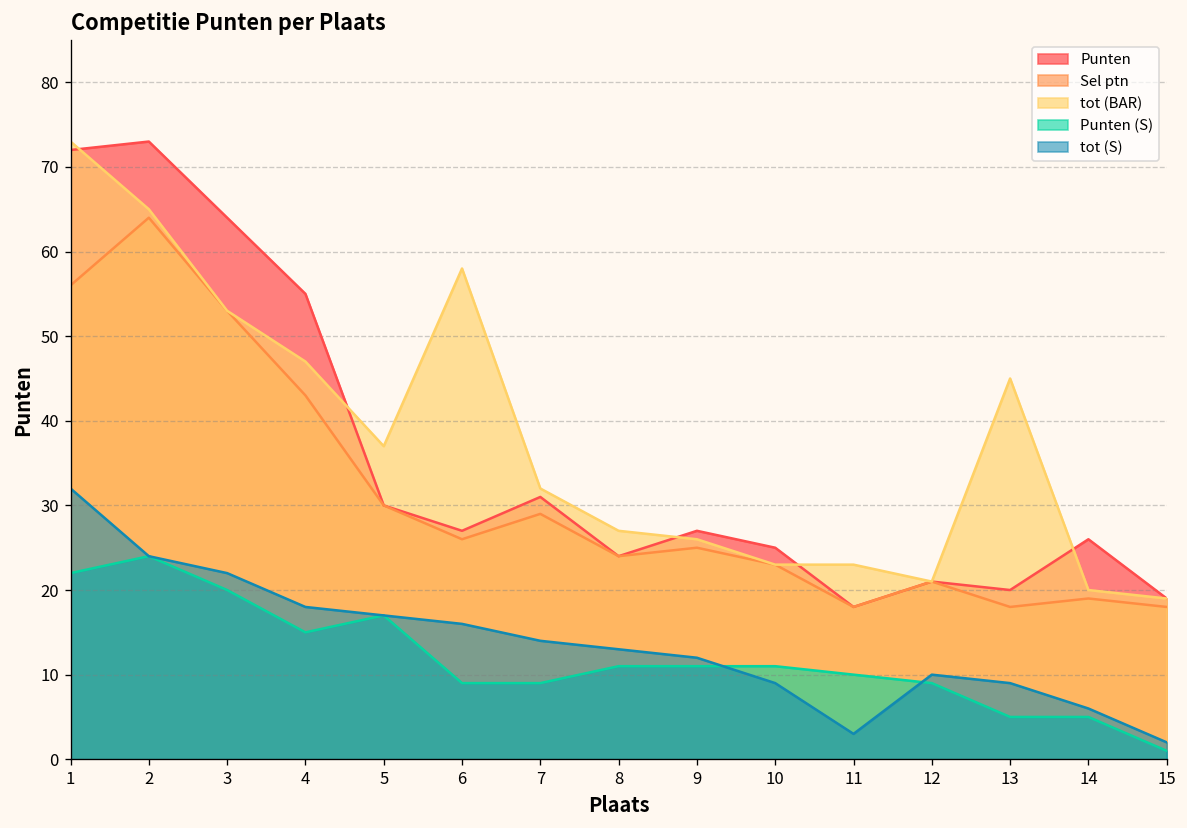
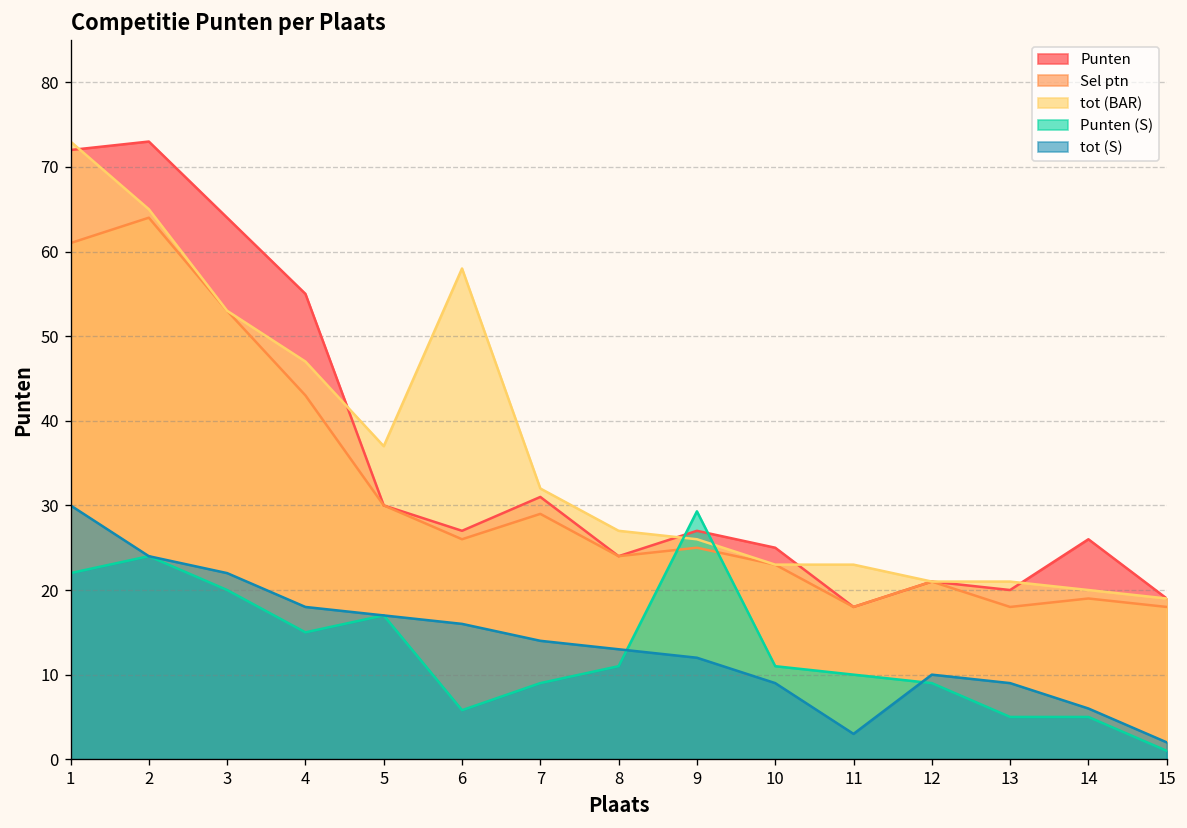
Sel ptn, 1: 56 -> 61
tot (S), 1: 32 -> 30
Punten (S), 6: 9 -> 6
Punten (S), 9: 11 -> 29
tot (BAR), 13: 45 -> 21
